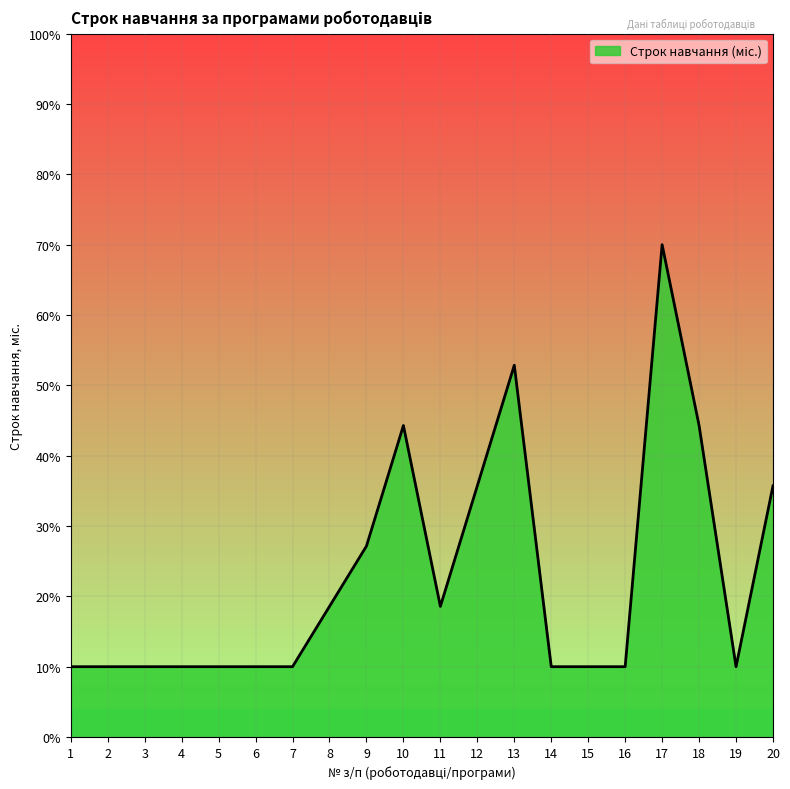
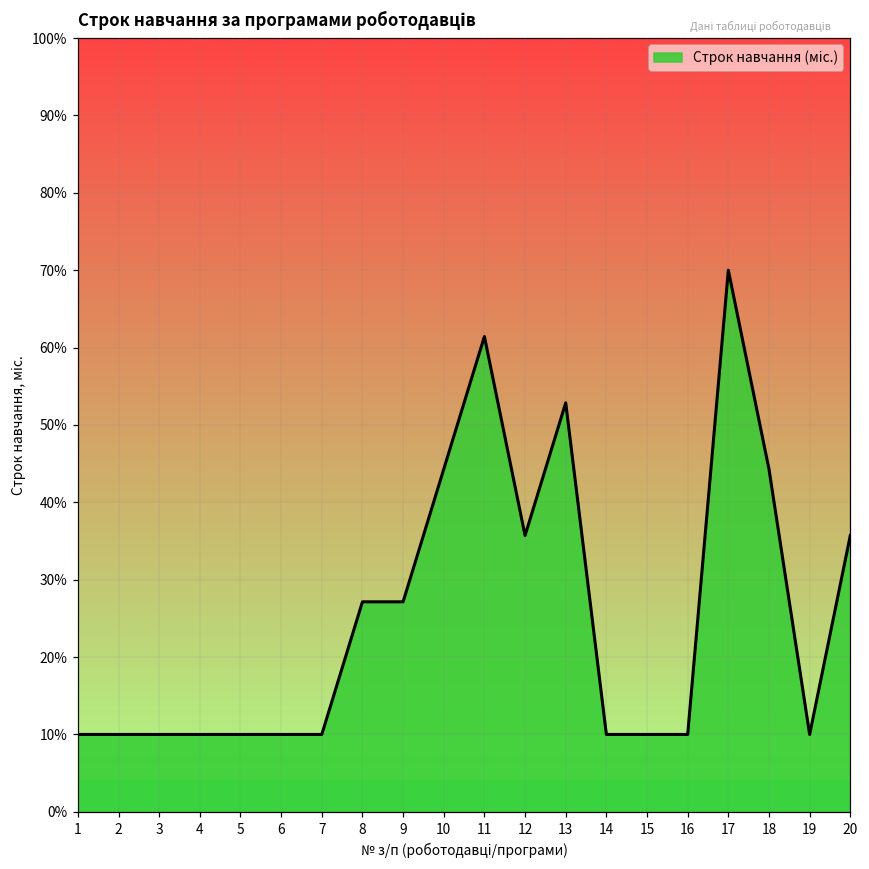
8: 19% -> 27%
11: 19% -> 61%
